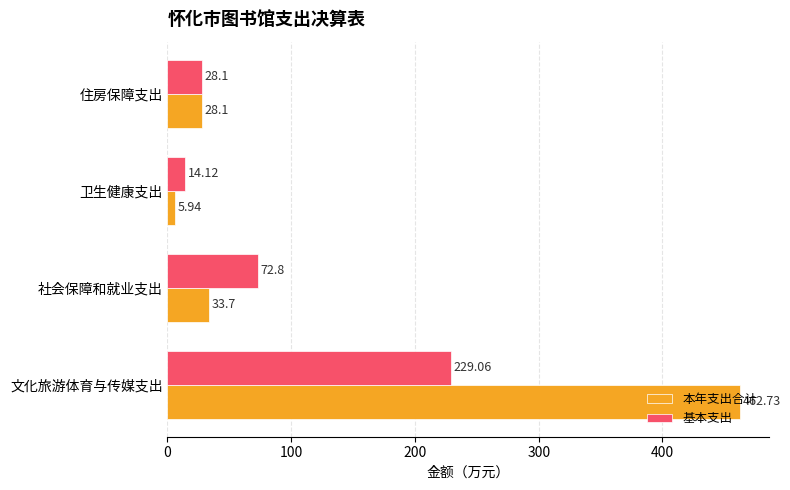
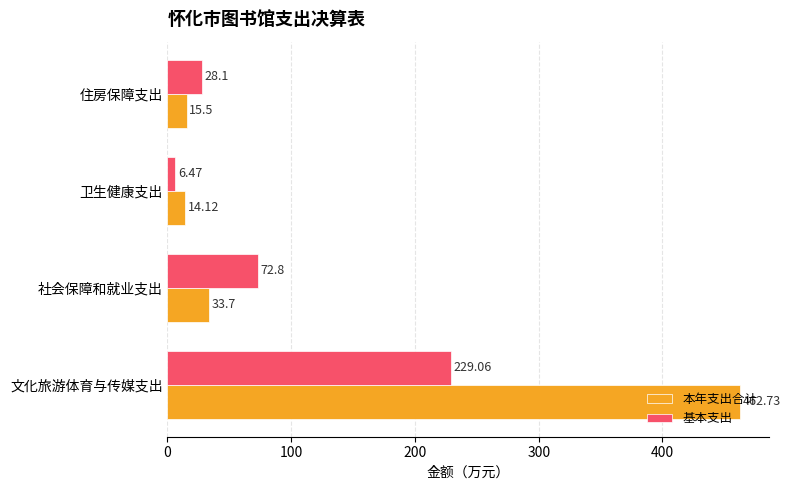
本年支出合计, 住房保障支出: 28.1 -> 15.5
基本支出, 卫生健康支出: 14.12 -> 6.47
本年支出合计, 卫生健康支出: 5.94 -> 14.12
